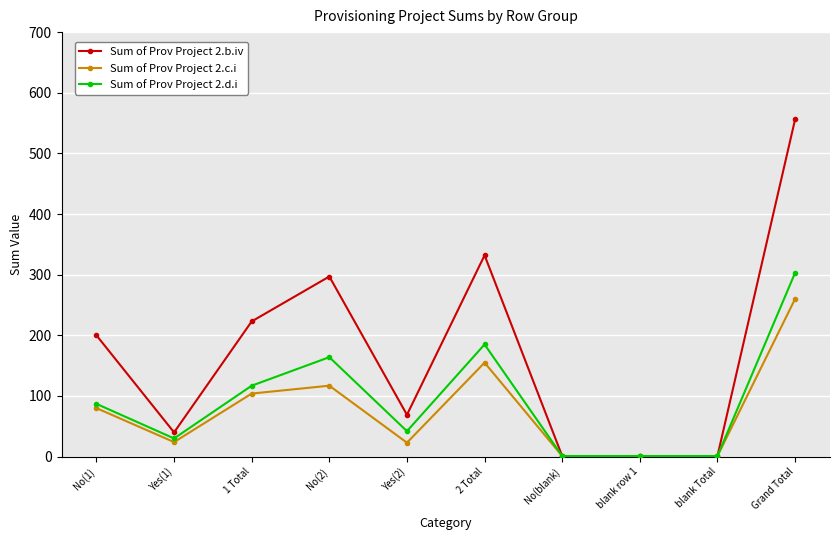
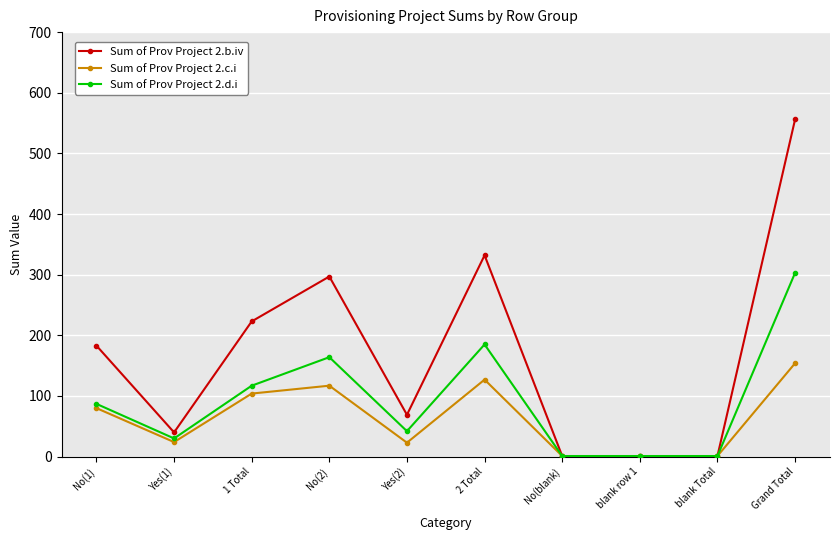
Sum of Prov Project 2.b.iv, No(1): 200 -> 180
Sum of Prov Project 2.c.i, 2 Total: 160 -> 130
Sum of Prov Project 2.c.i, Grand Total: 260 -> 150
